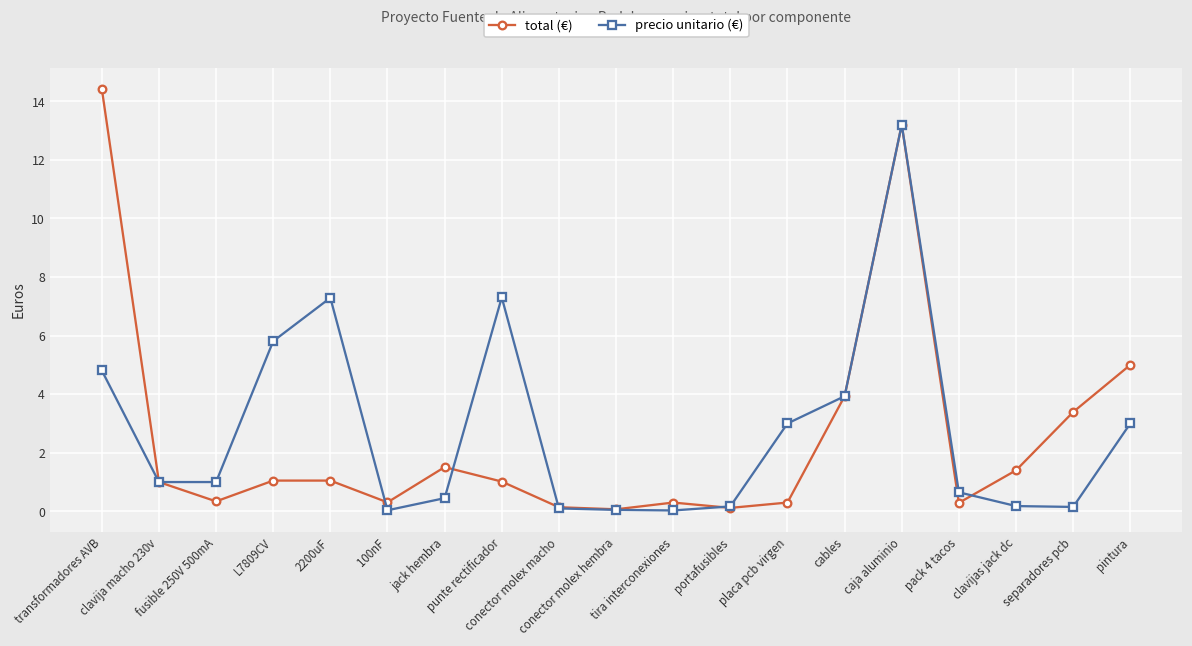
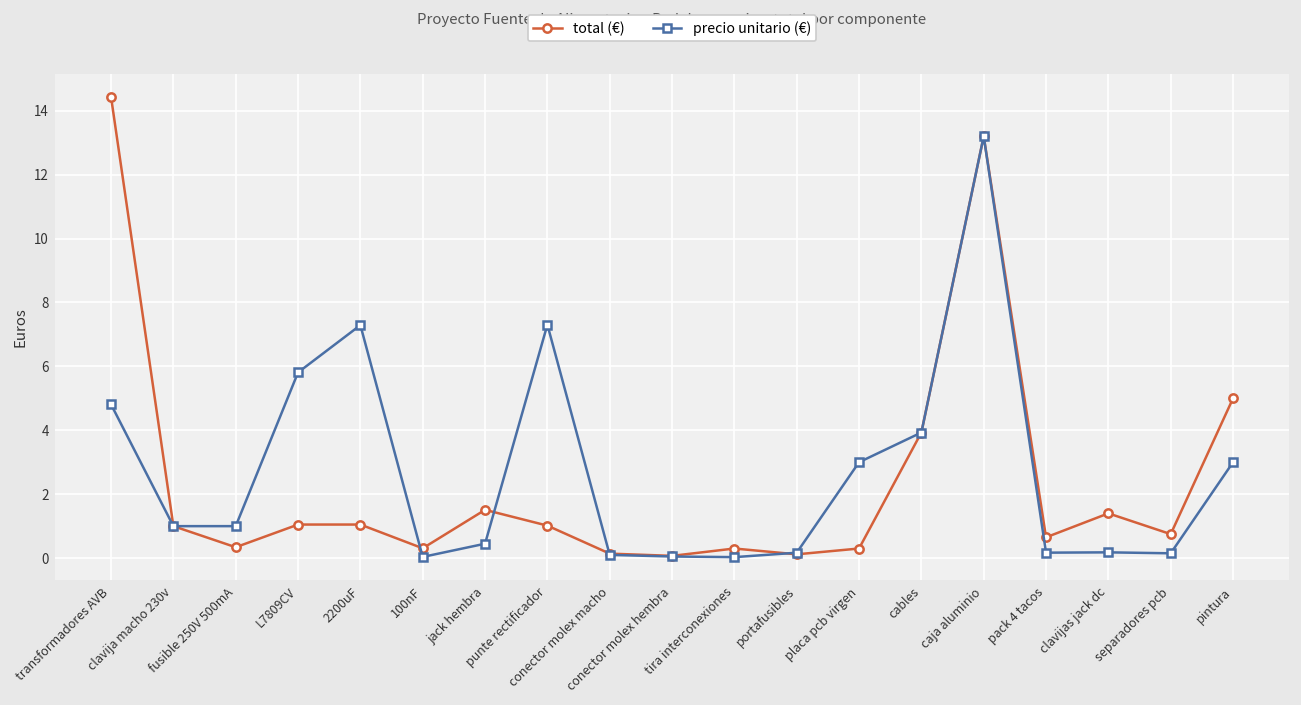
total (€), pack 4 tacos: 0.3 -> 0.7
precio unitario (€), pack 4 tacos: 0.7 -> 0.2
total (€), separadores pcb: 3.4 -> 0.8
